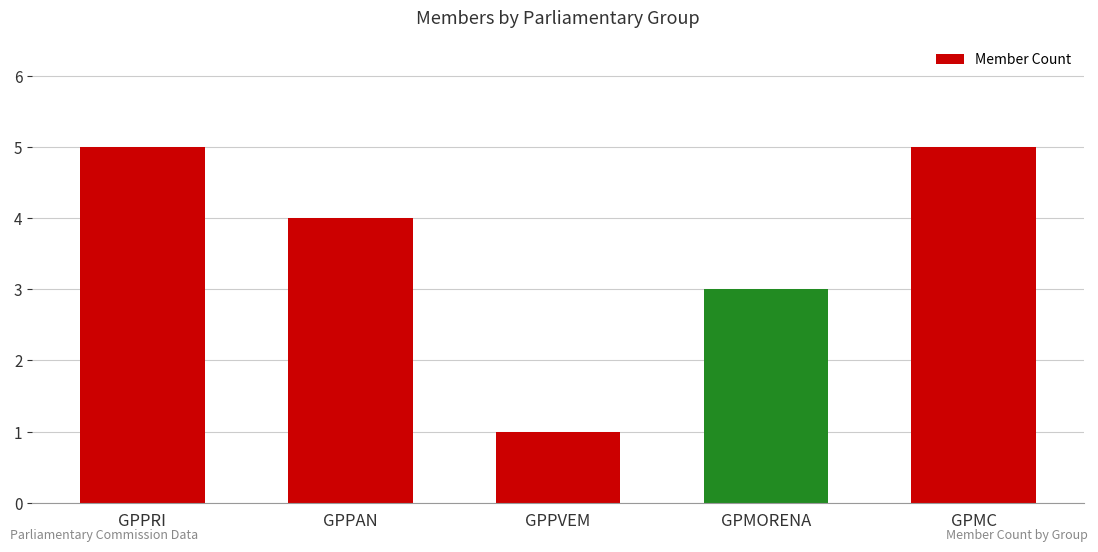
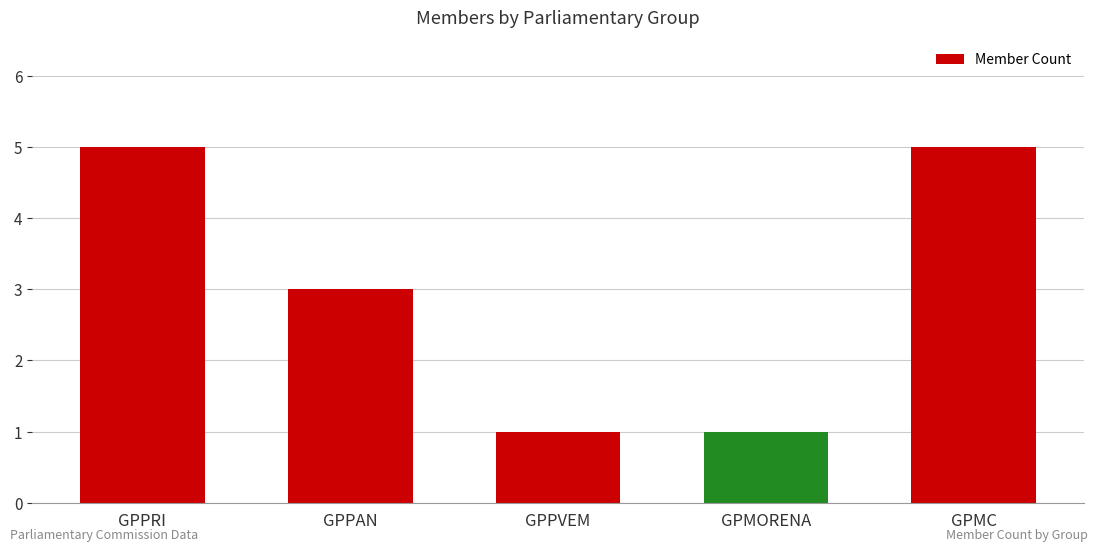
GPPAN: 4 -> 3
GPMORENA: 3 -> 1
